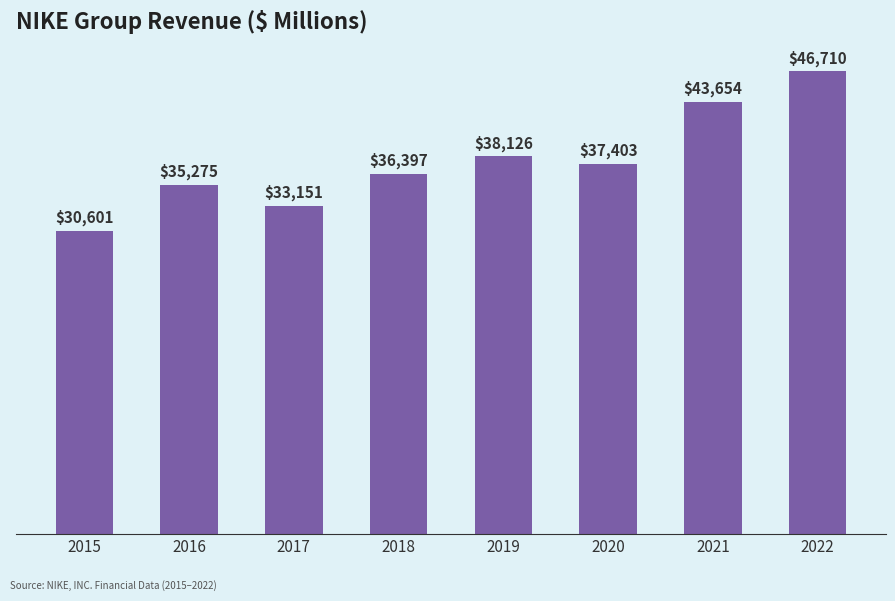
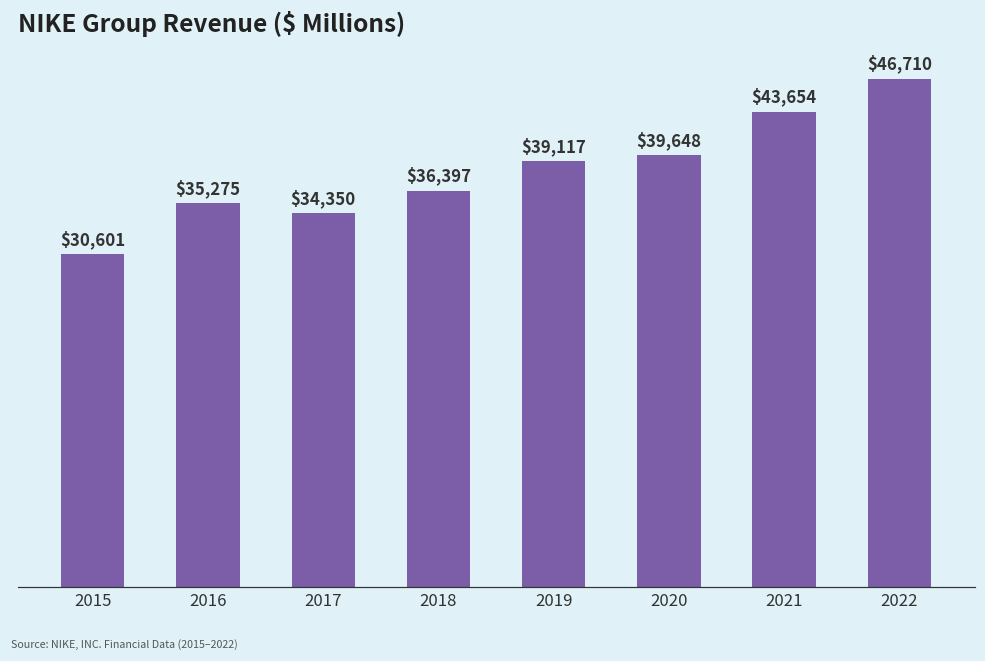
2017: $33,151 -> $34,350
2019: $38,126 -> $39,117
2020: $37,403 -> $39,648
